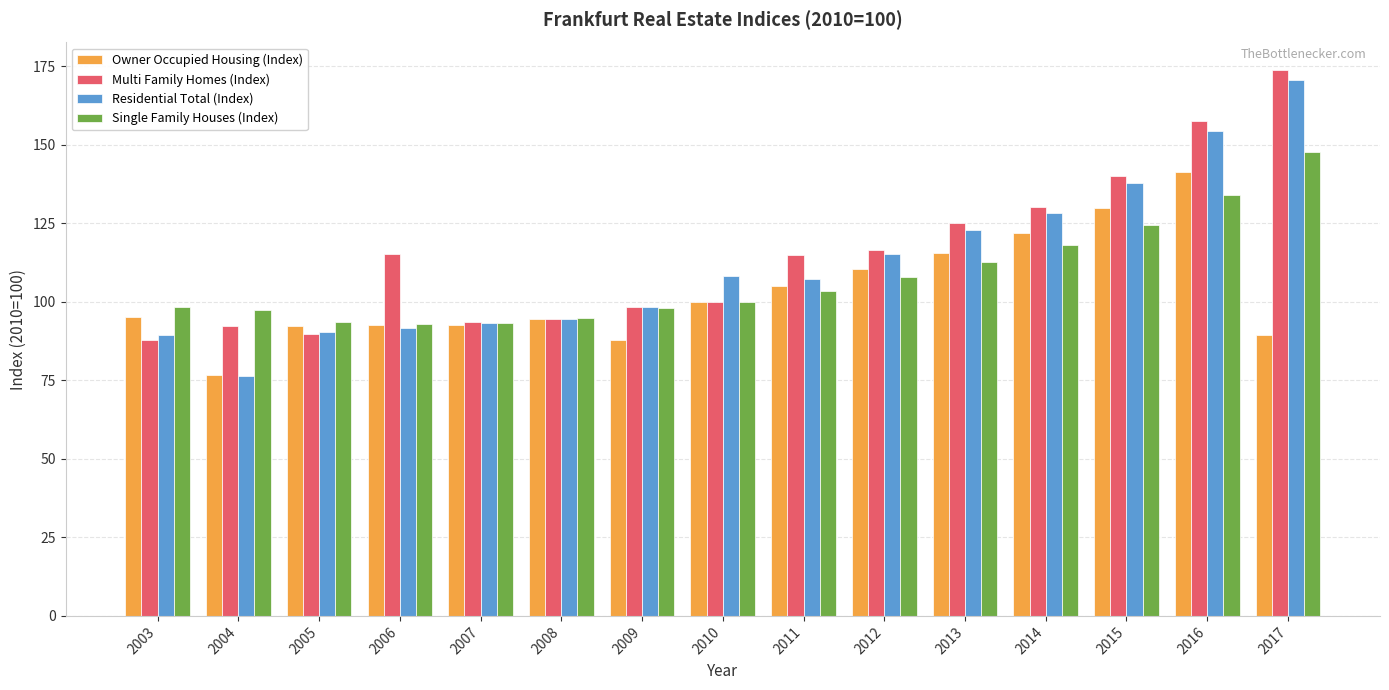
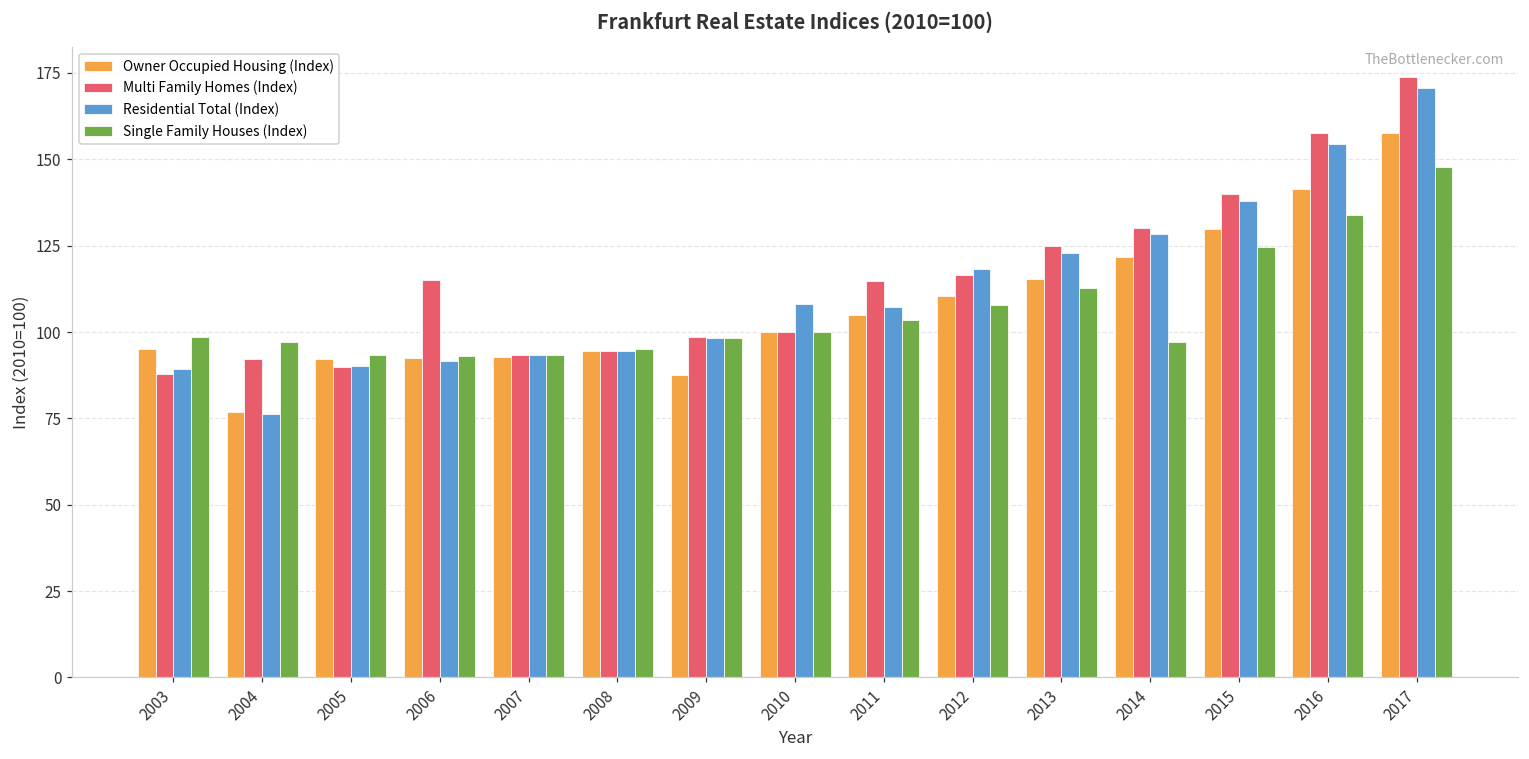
Residential Total (Index), 2012: 115 -> 118
Single Family Houses (Index), 2014: 118 -> 97
Owner Occupied Housing (Index), 2017: 89 -> 158
